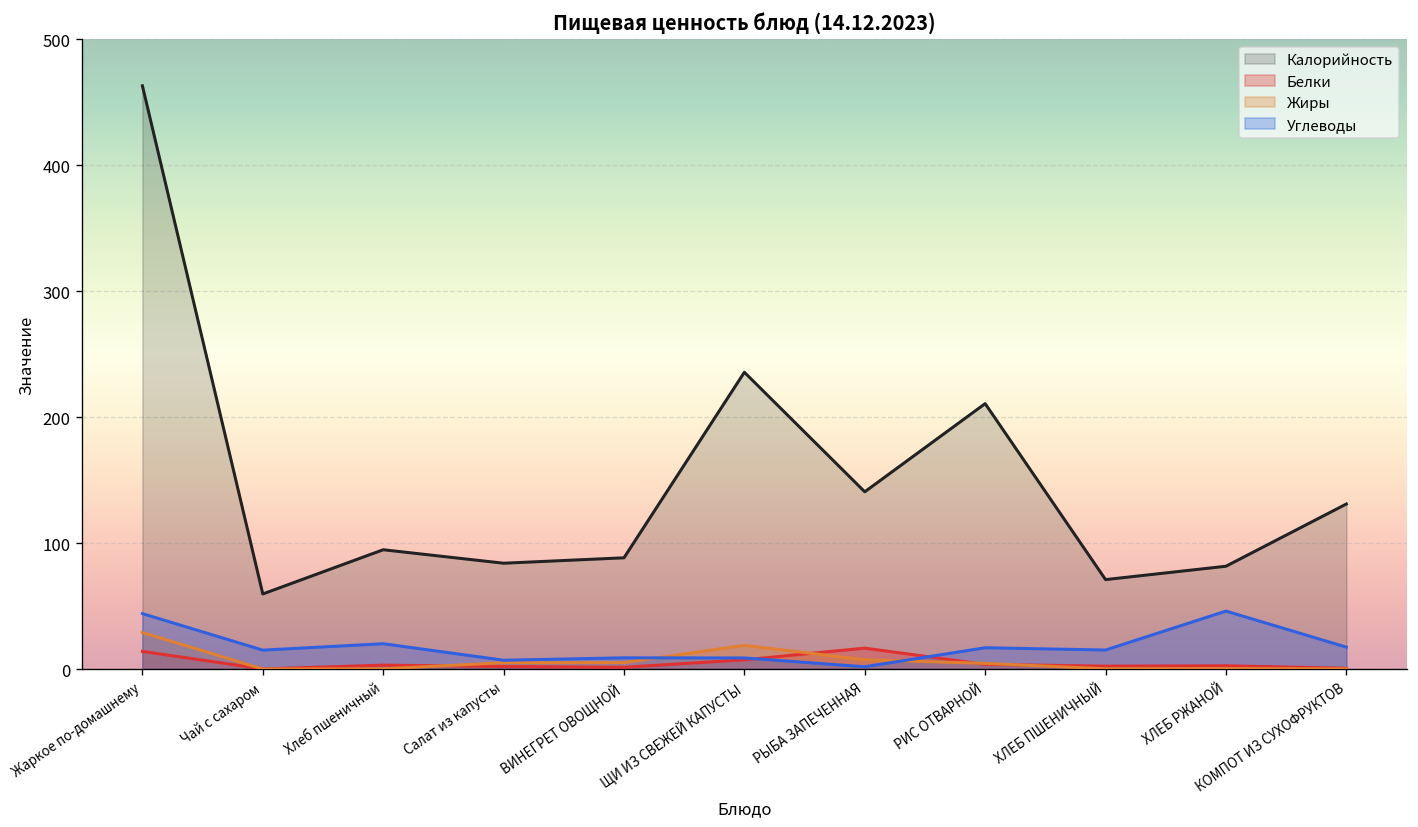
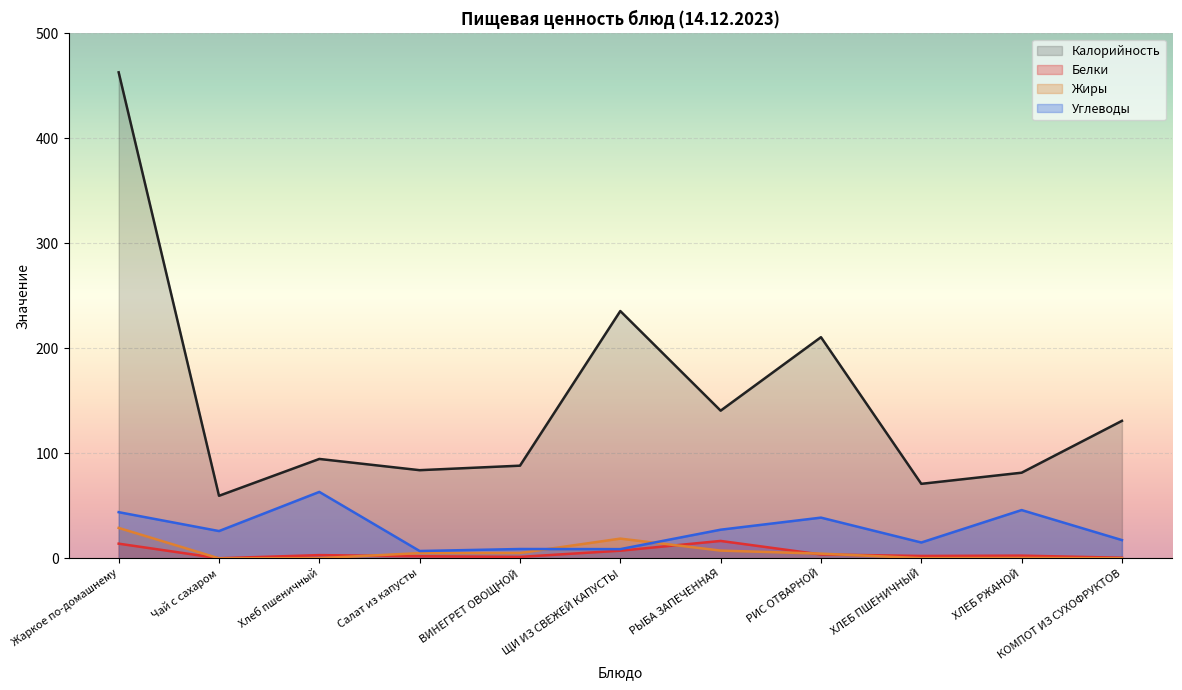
Углеводы, Чай с сахаром: 15 -> 26
Углеводы, Хлеб пшеничный: 20 -> 63
Углеводы, РЫБА ЗАПЕЧЕННАЯ: 2 -> 27
Углеводы, РИС ОТВАРНОЙ: 17 -> 39
